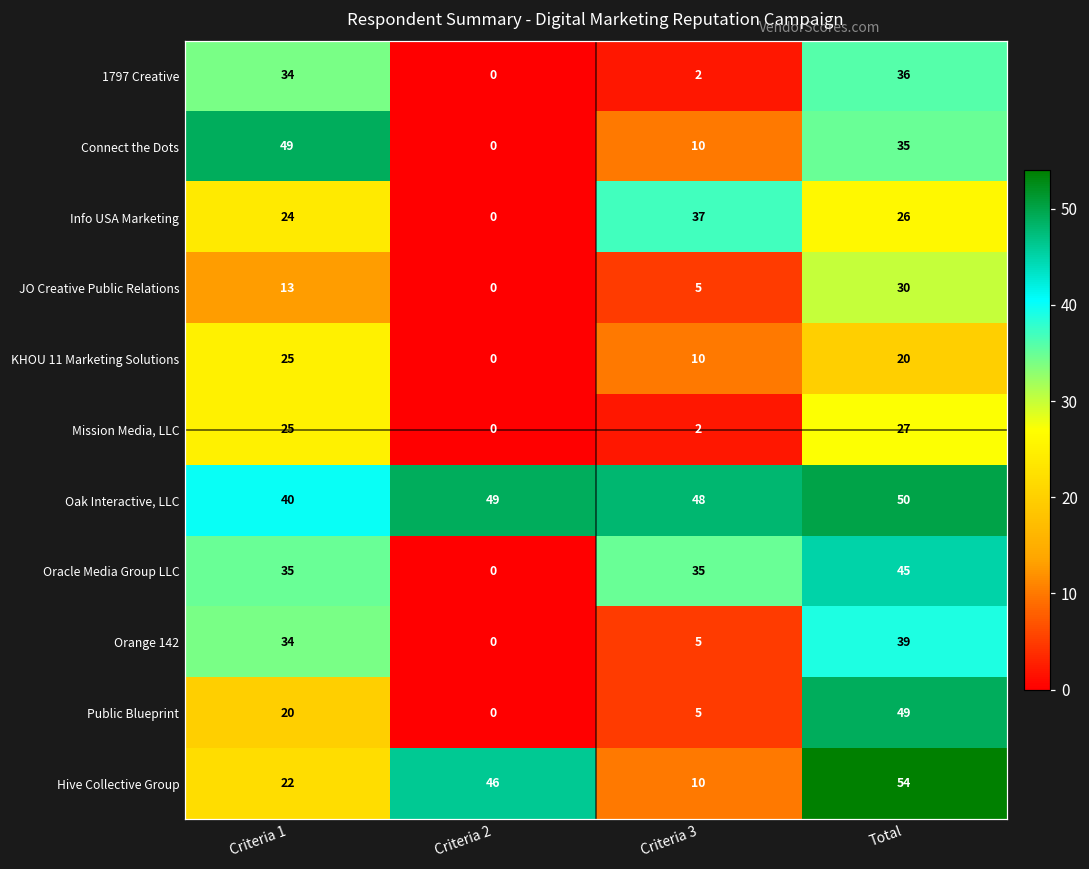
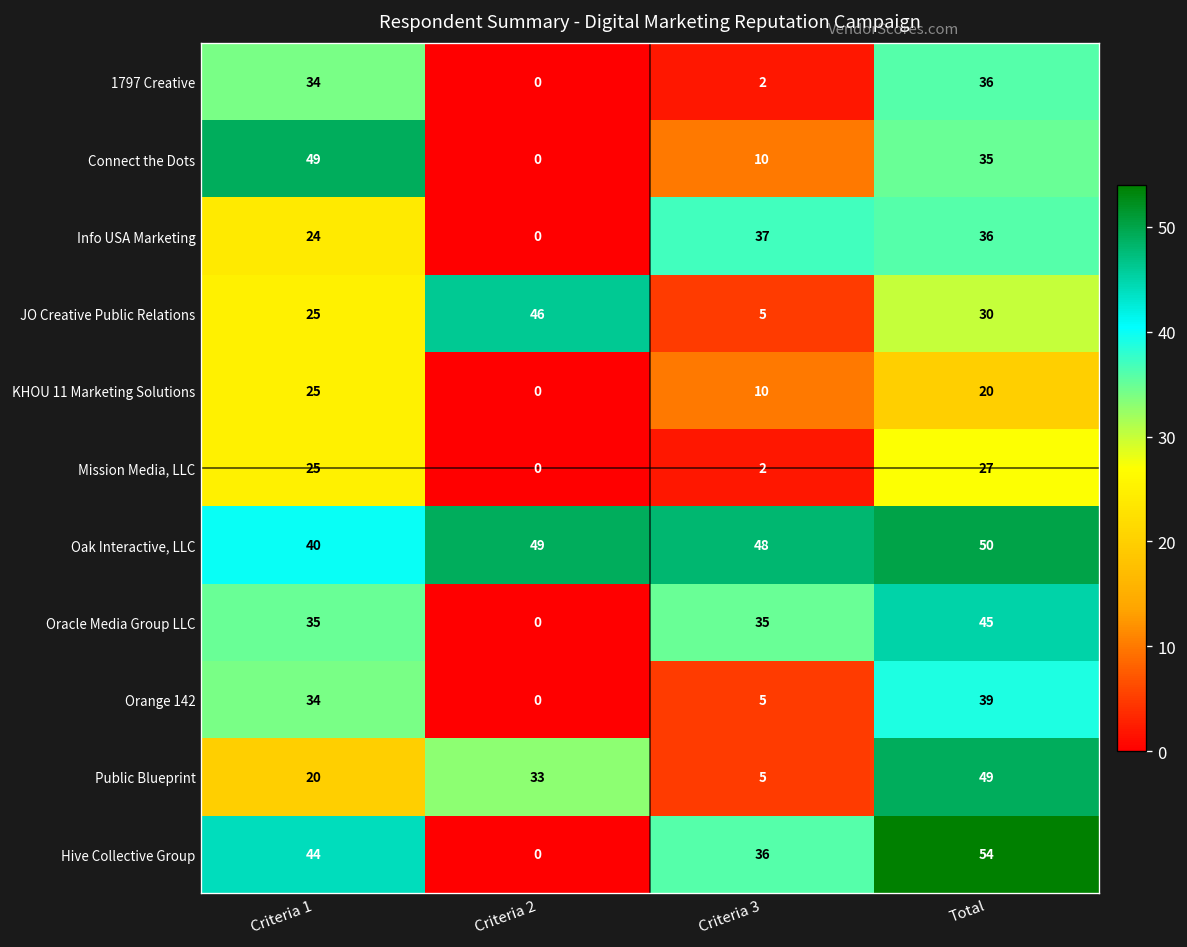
Info USA Marketing, Total: 26 -> 36
JO Creative Public Relations, Criteria 1: 13 -> 25
JO Creative Public Relations, Criteria 2: 0 -> 46
Public Blueprint, Criteria 2: 0 -> 33
Hive Collective Group, Criteria 1: 22 -> 44
Hive Collective Group, Criteria 2: 46 -> 0
Hive Collective Group, Criteria 3: 10 -> 36
